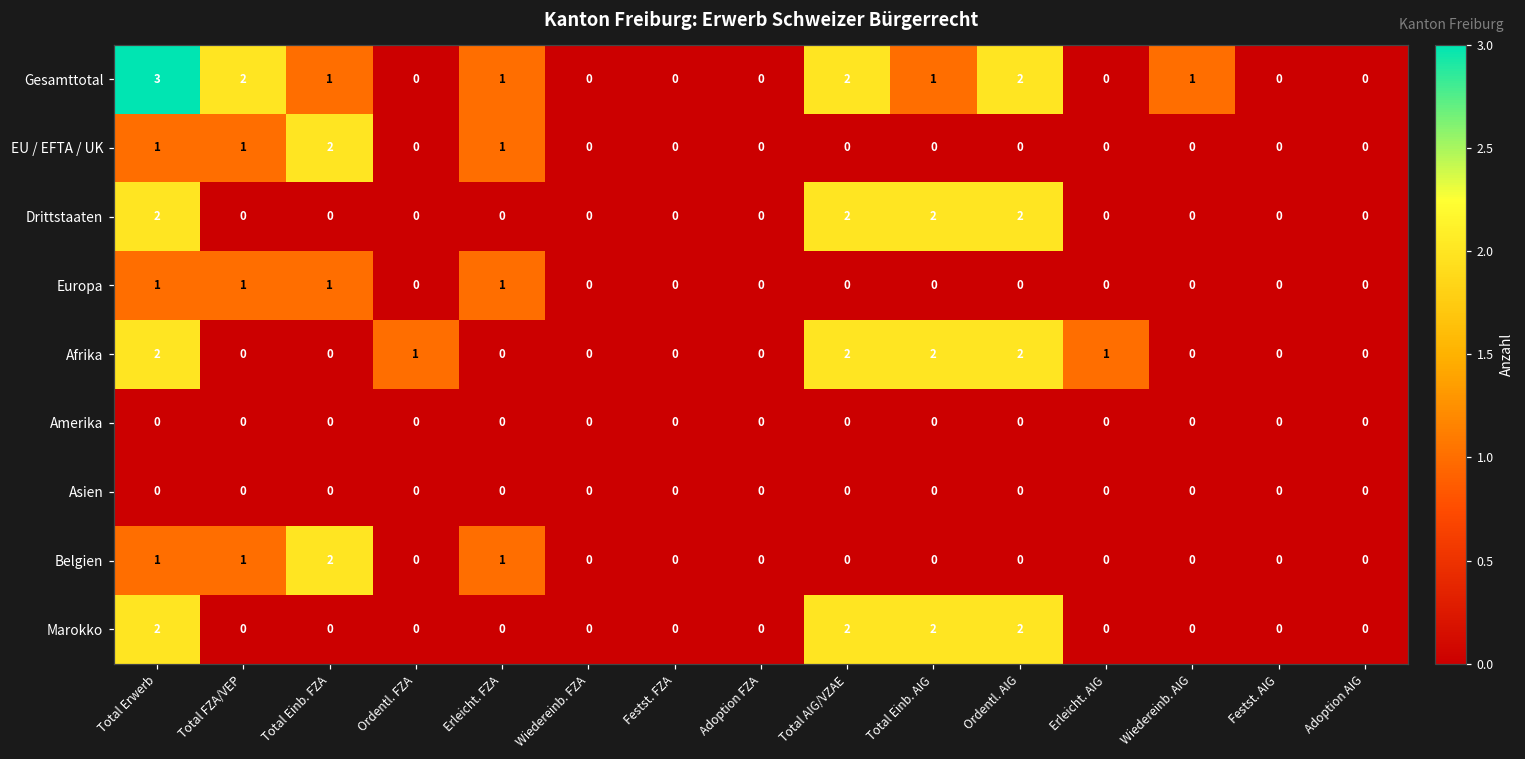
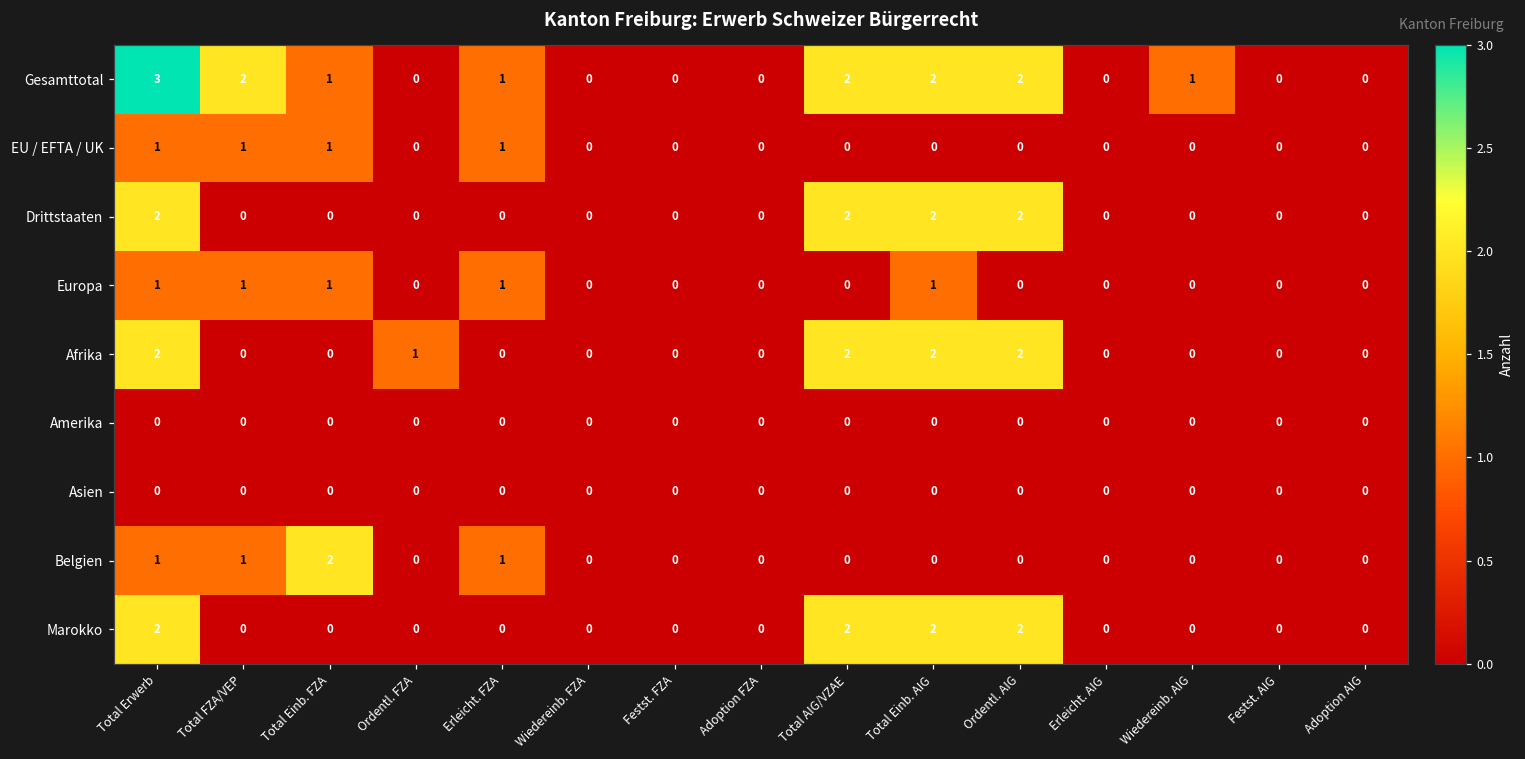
Gesamttotal, Total Einb. AIG: 1 -> 2
EU / EFTA / UK, Total Einb. FZA: 2 -> 1
Europa, Total Einb. AIG: 0 -> 1
Afrika, Erleicht. AIG: 1 -> 0
